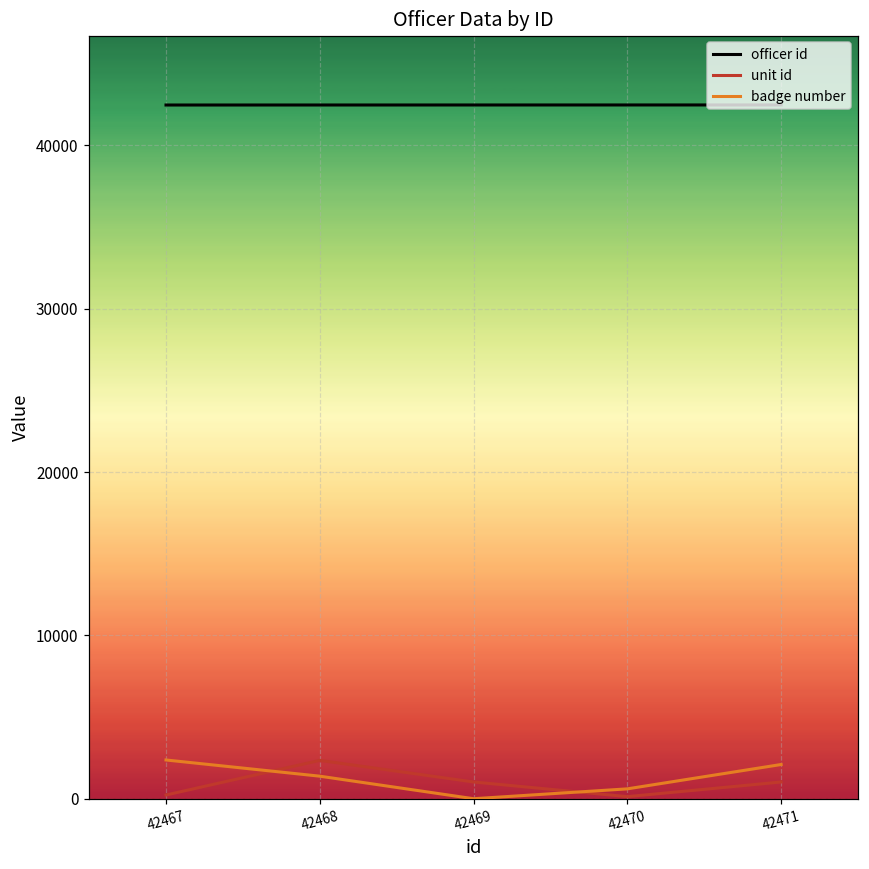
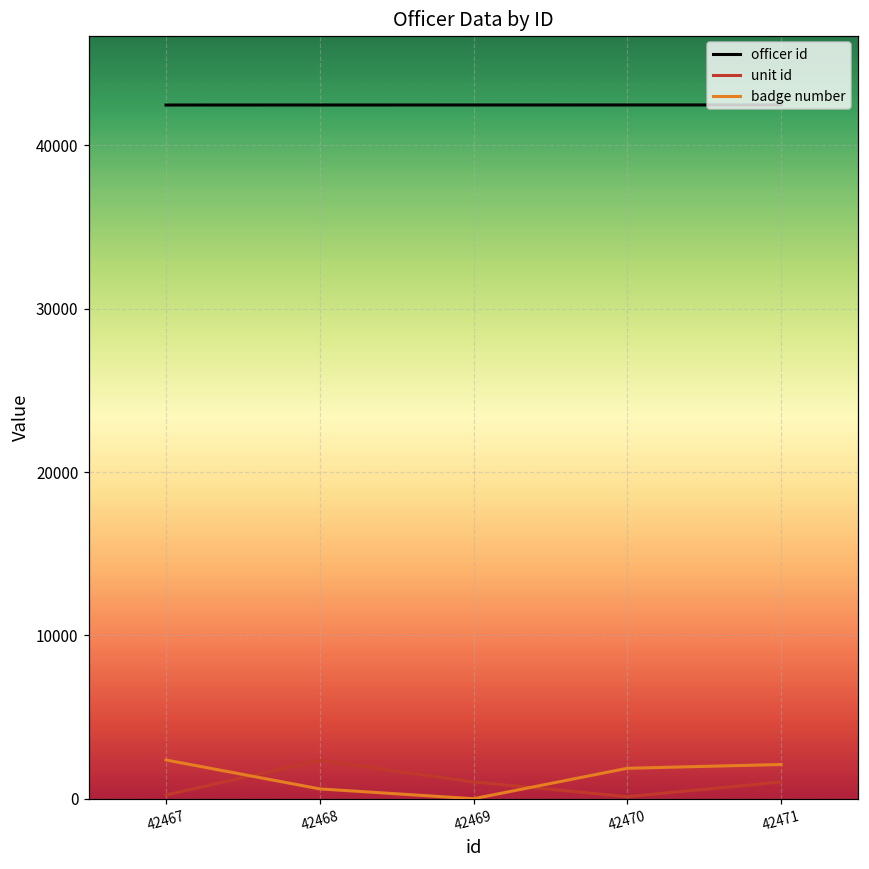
badge number, 42468: 1400 -> 600
badge number, 42470: 600 -> 1900
